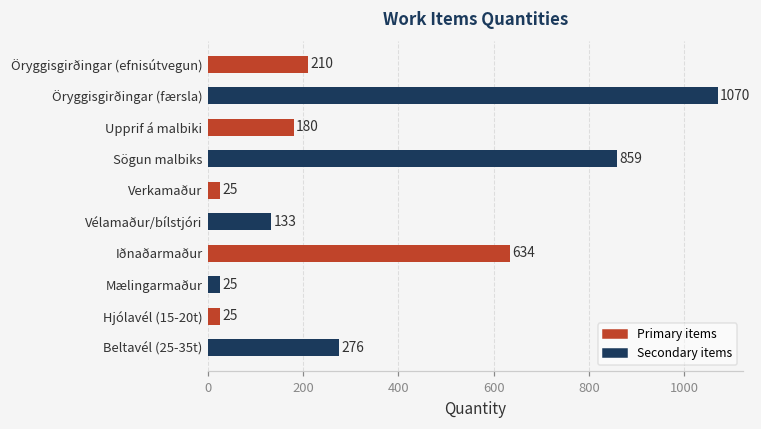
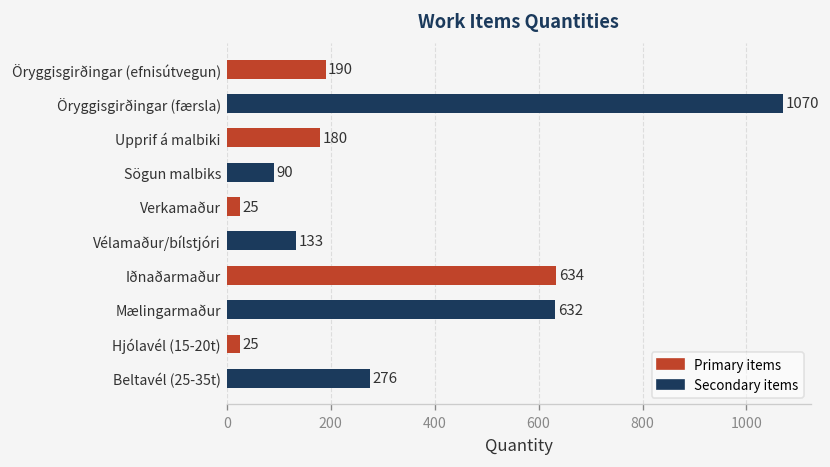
Öryggisgirðingar (efnisútvegun): 210 -> 190
Sögun malbiks: 859 -> 90
Mælingarmaður: 25 -> 632
